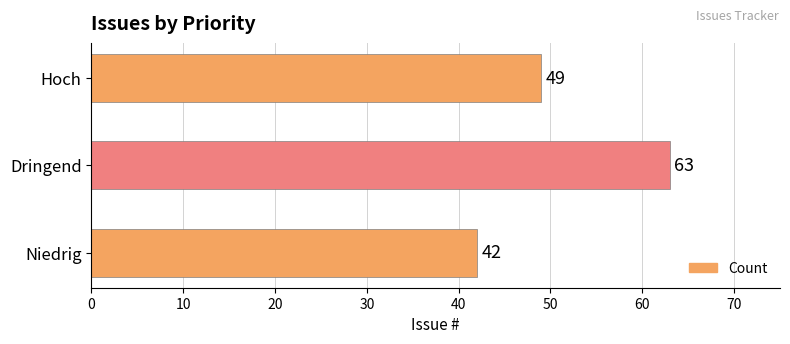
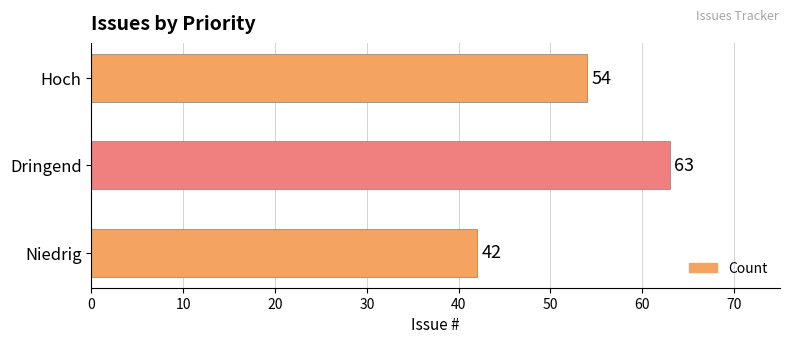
Hoch: 49 -> 54
